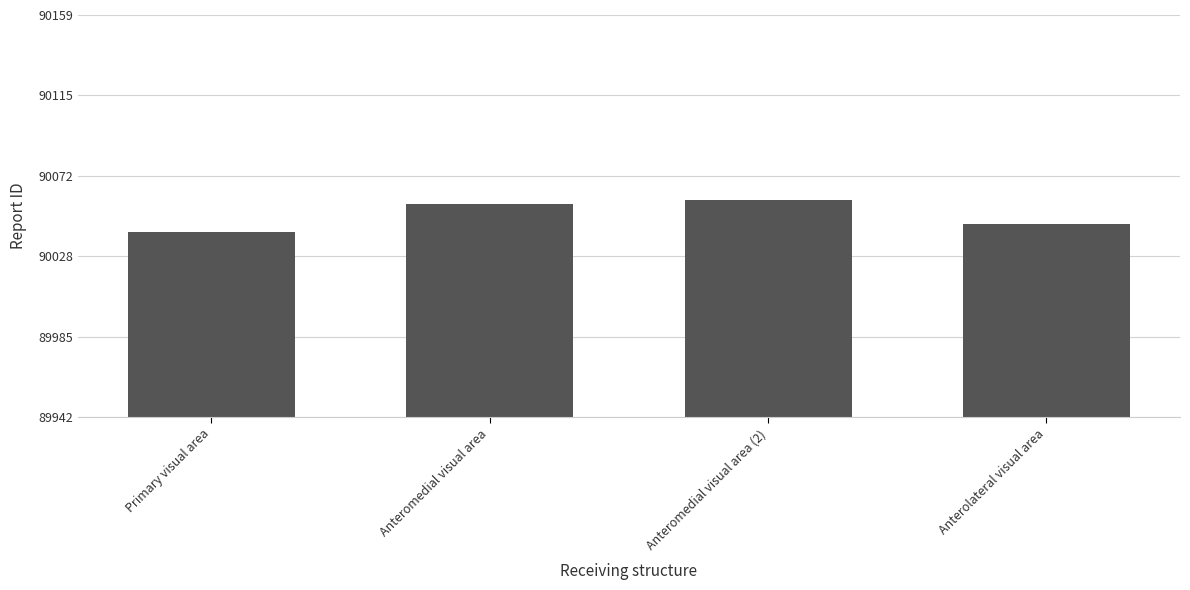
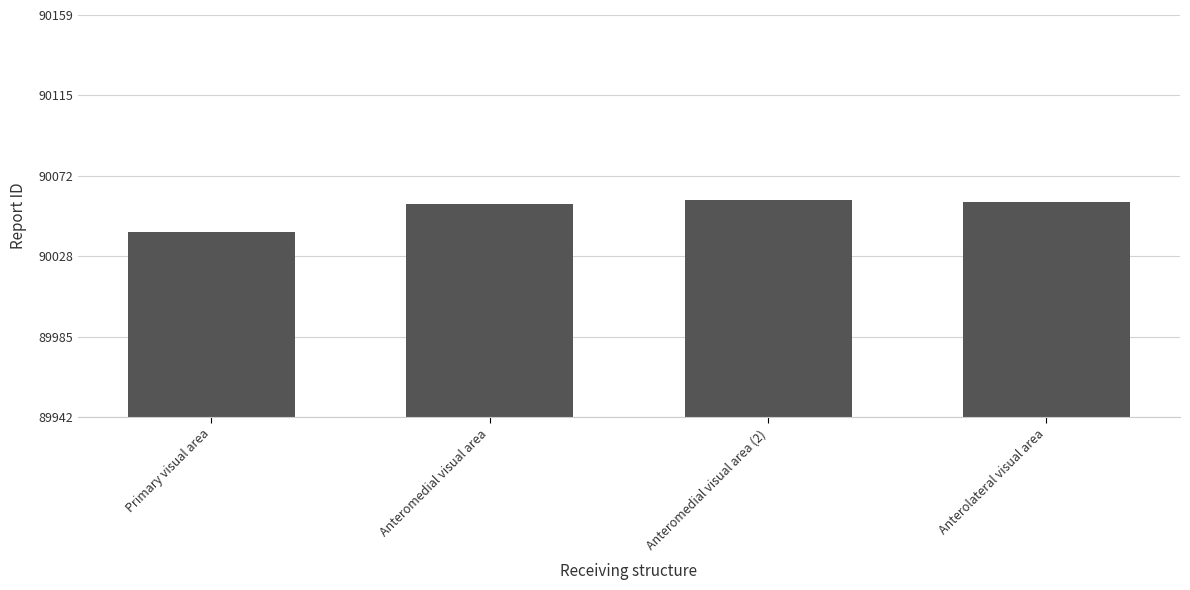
Anterolateral visual area: 90046 -> 90058
